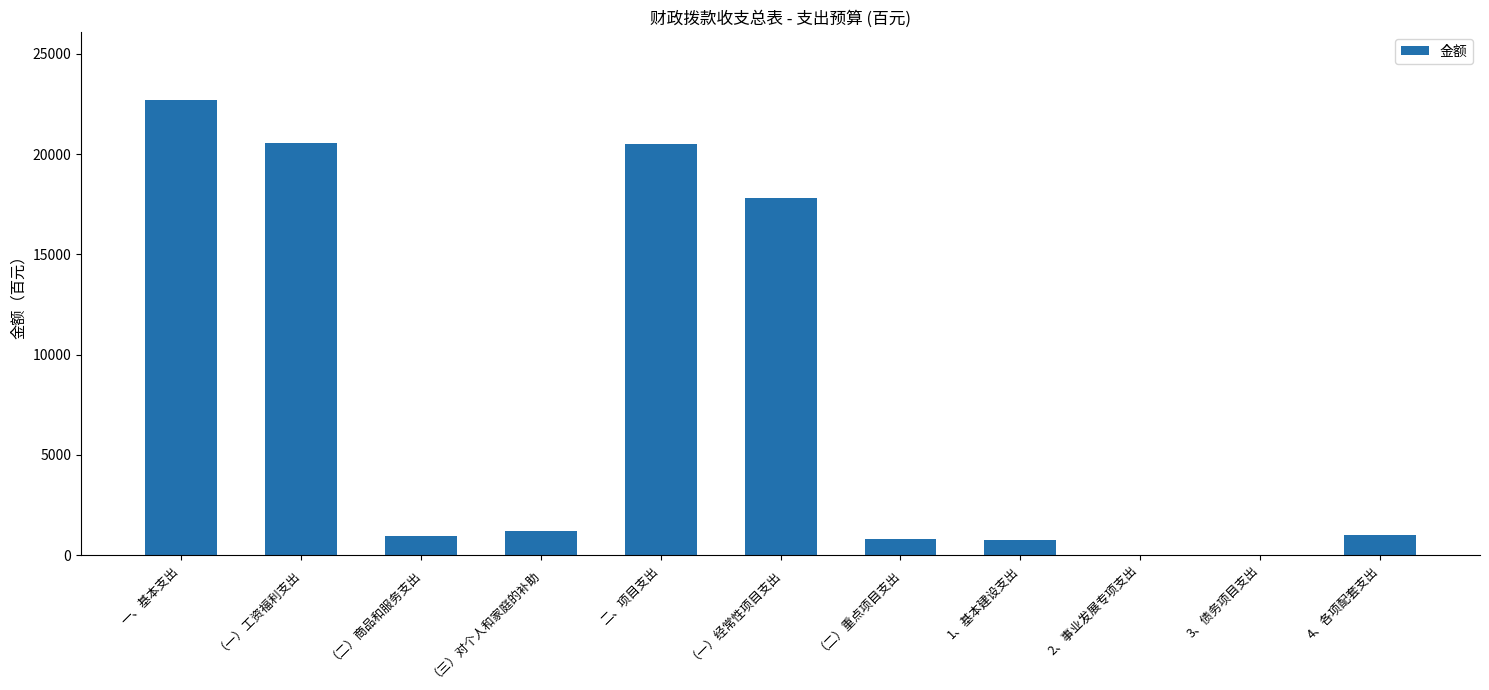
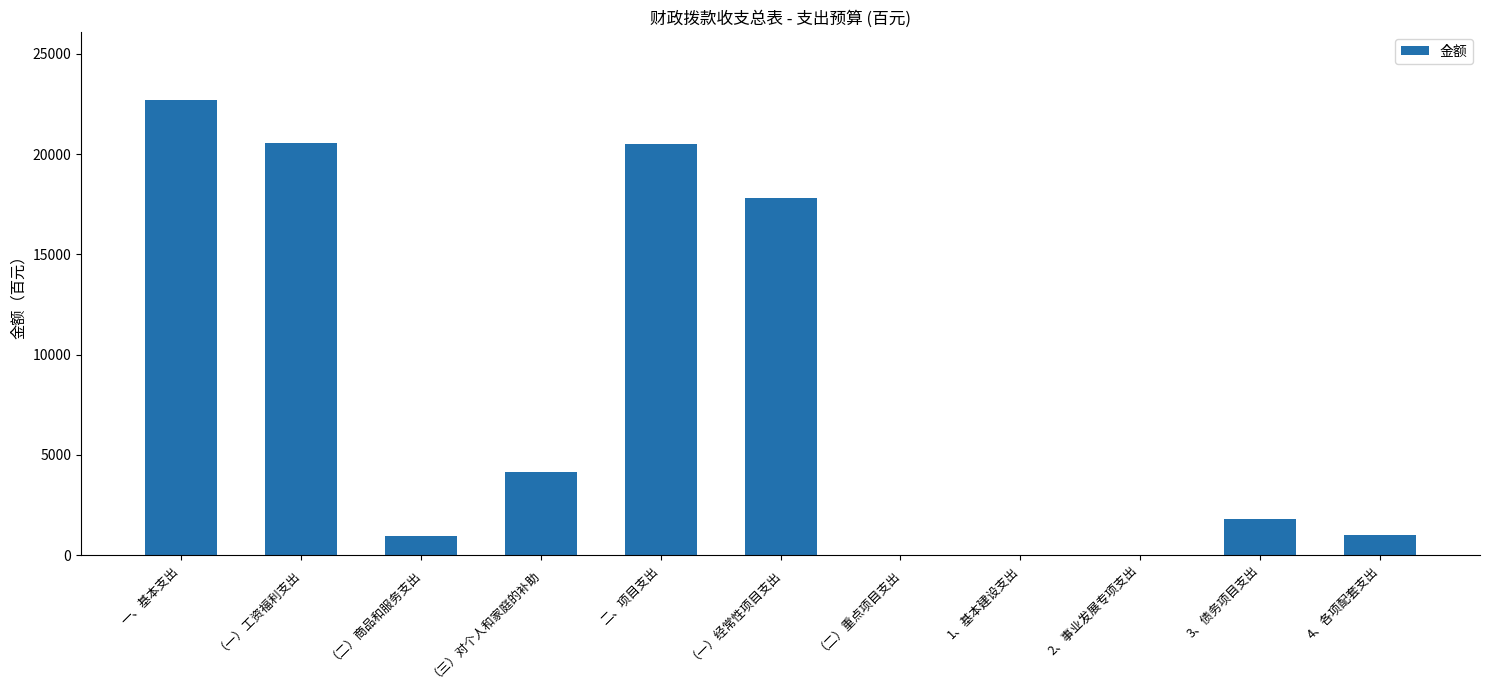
（三）对个人和家庭的补助: 1200 -> 4100
（二）重点项目支出: 800 -> 0
1、基本建设支出: 700 -> 0
3、债务项目支出: 0 -> 1800
